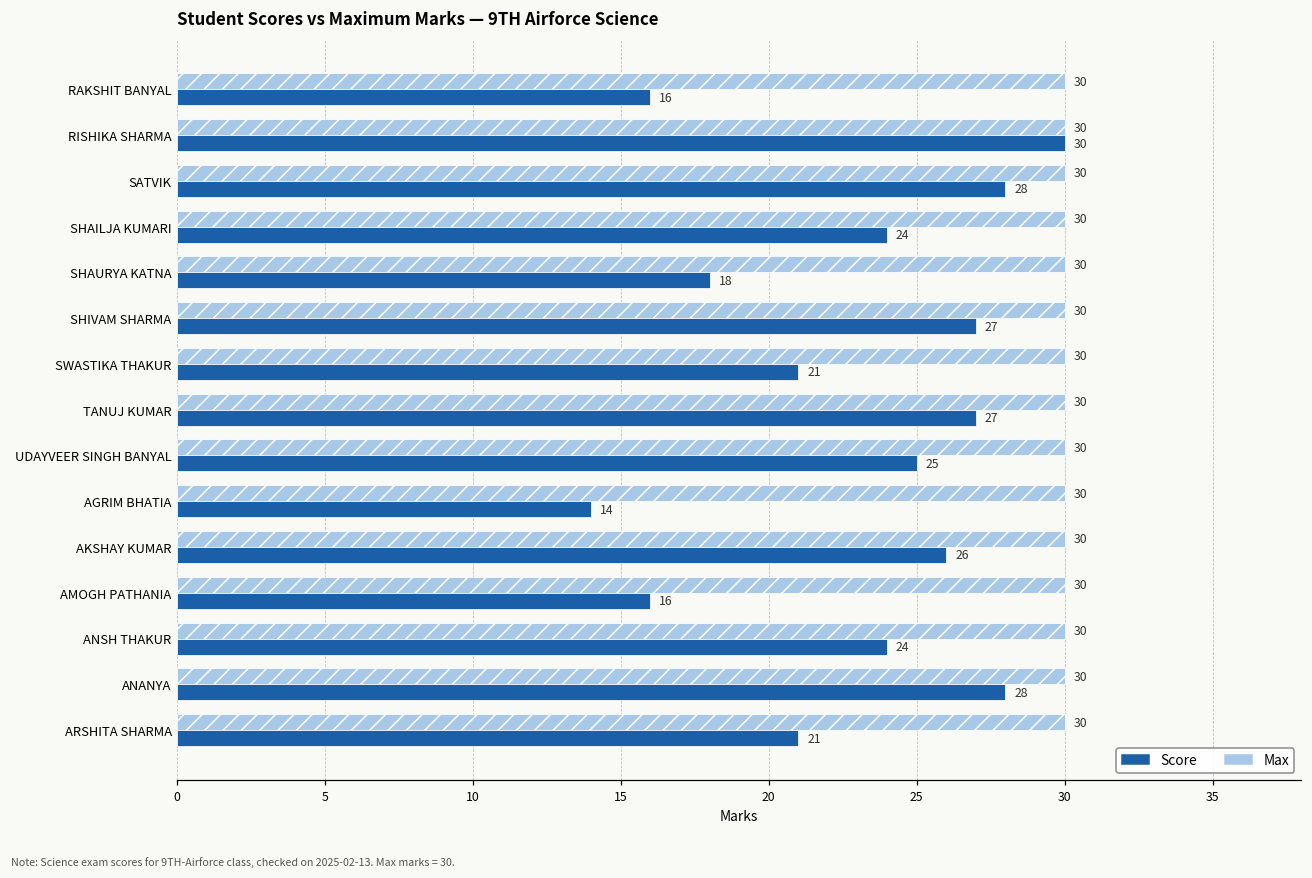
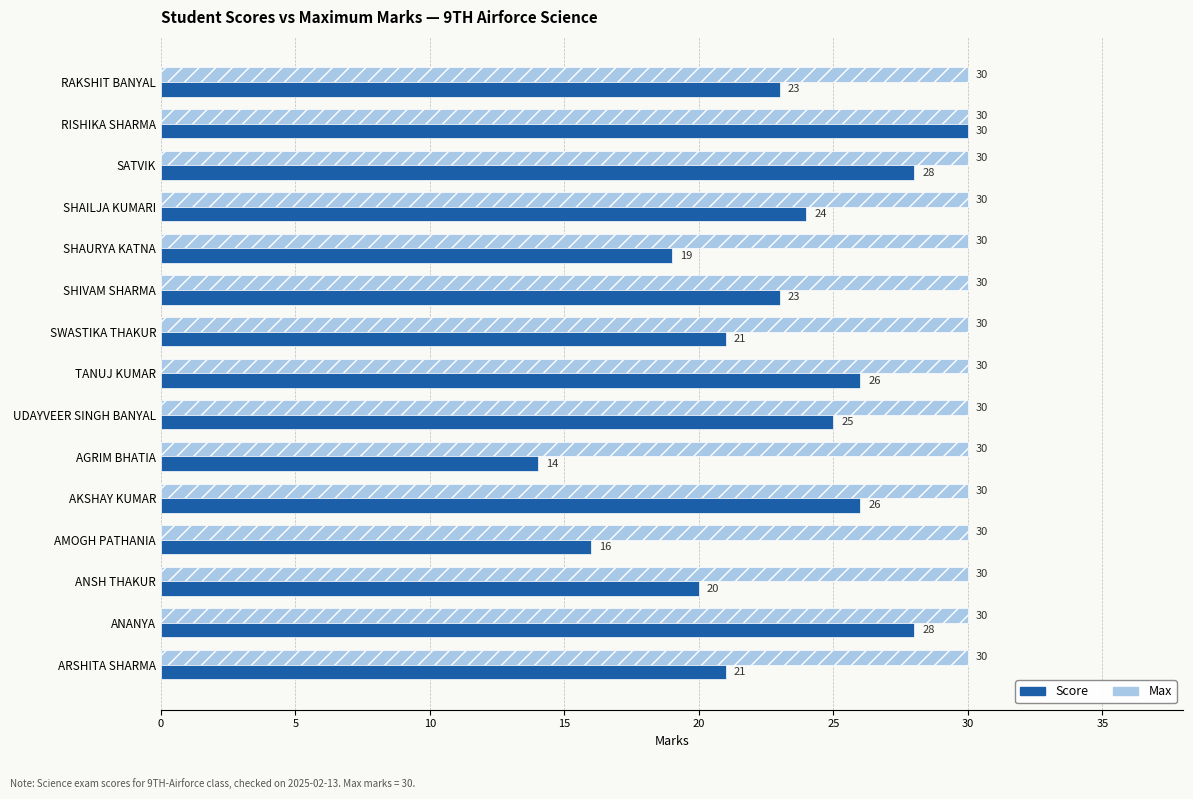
Score, RAKSHIT BANYAL: 16 -> 23
Score, SHAURYA KATNA: 18 -> 19
Score, SHIVAM SHARMA: 27 -> 23
Score, TANUJ KUMAR: 27 -> 26
Score, ANSH THAKUR: 24 -> 20
